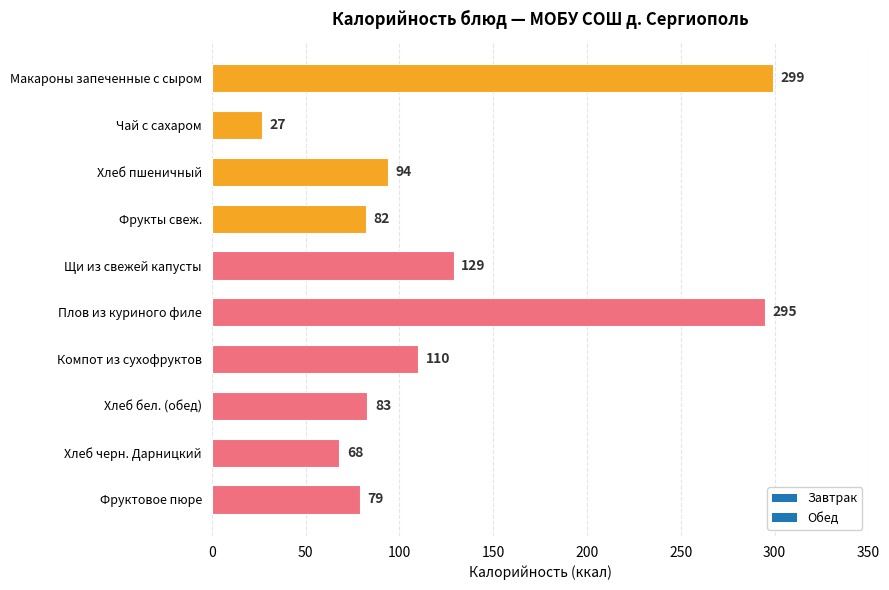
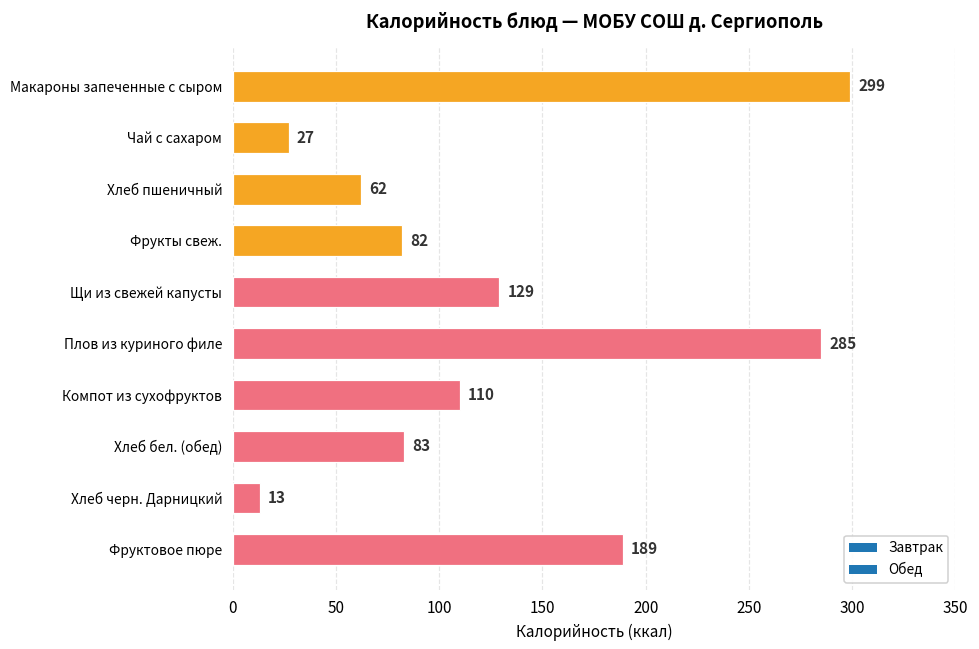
Хлеб пшеничный: 94 -> 62
Плов из куриного филе: 295 -> 285
Хлеб черн. Дарницкий: 68 -> 13
Фруктовое пюре: 79 -> 189
